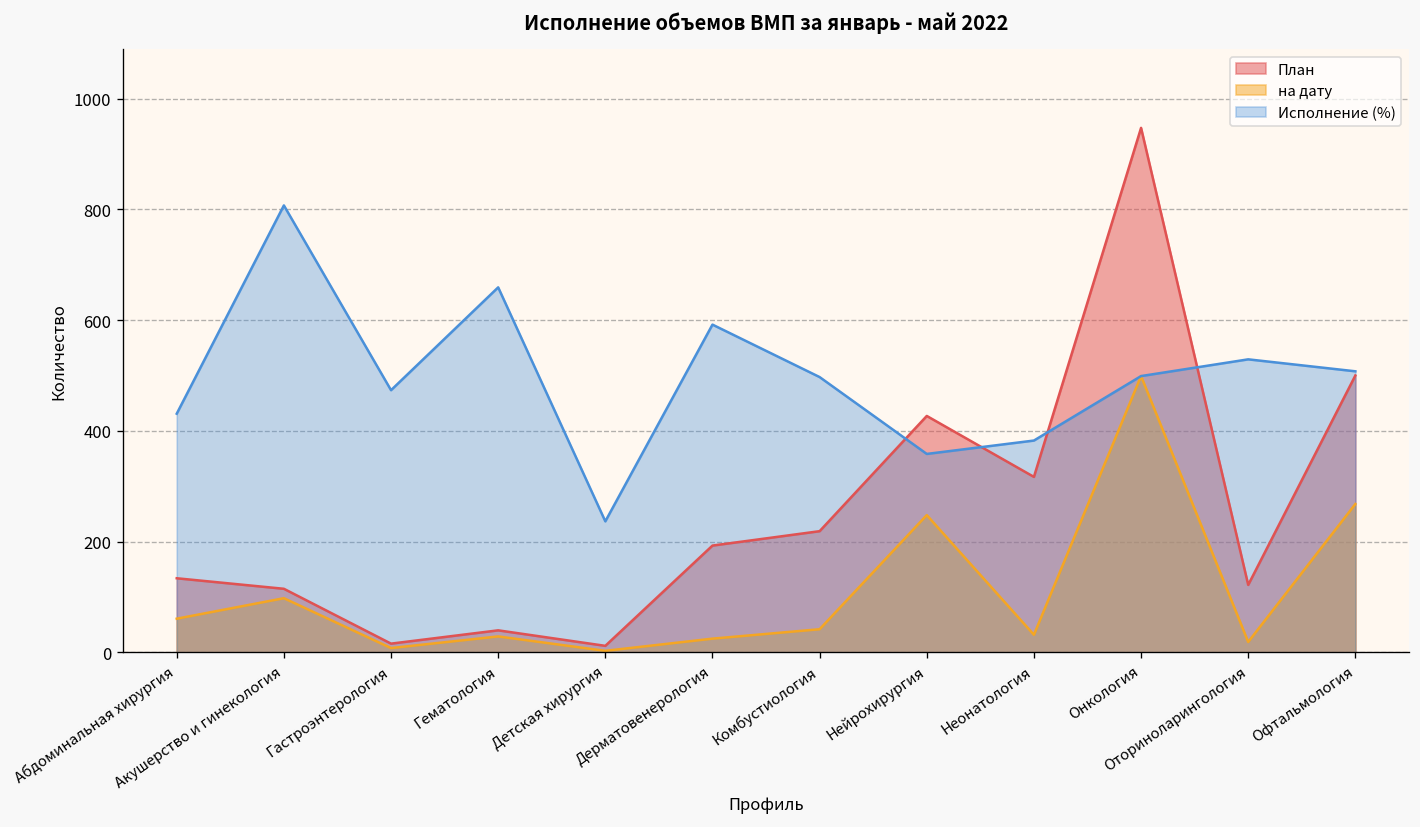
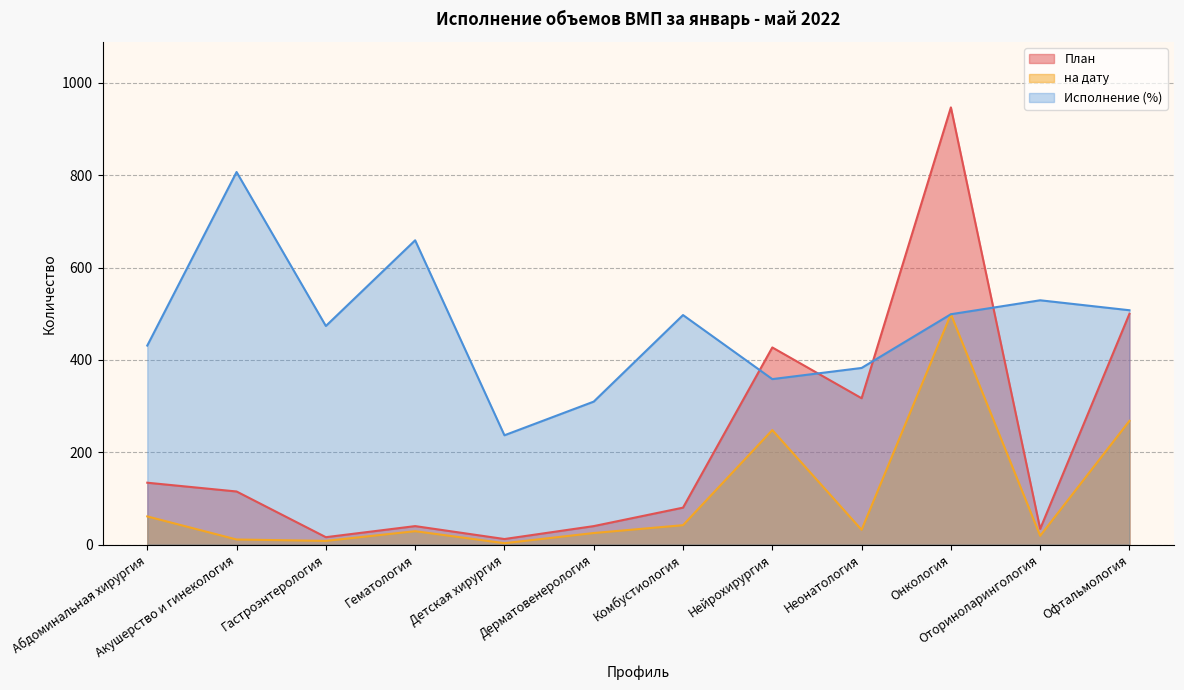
на дату, Акушерство и гинекология: 100 -> 10
План, Дерматовенерология: 190 -> 40
Исполнение (%), Дерматовенерология: 590 -> 310
План, Комбустиология: 220 -> 80
План, Оториноларингология: 120 -> 30
